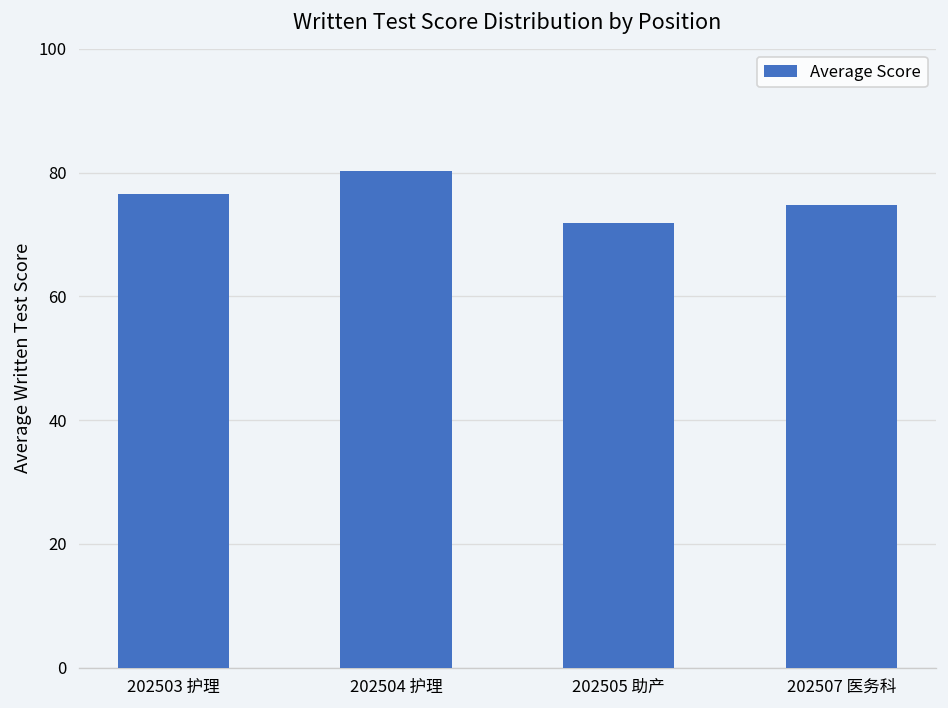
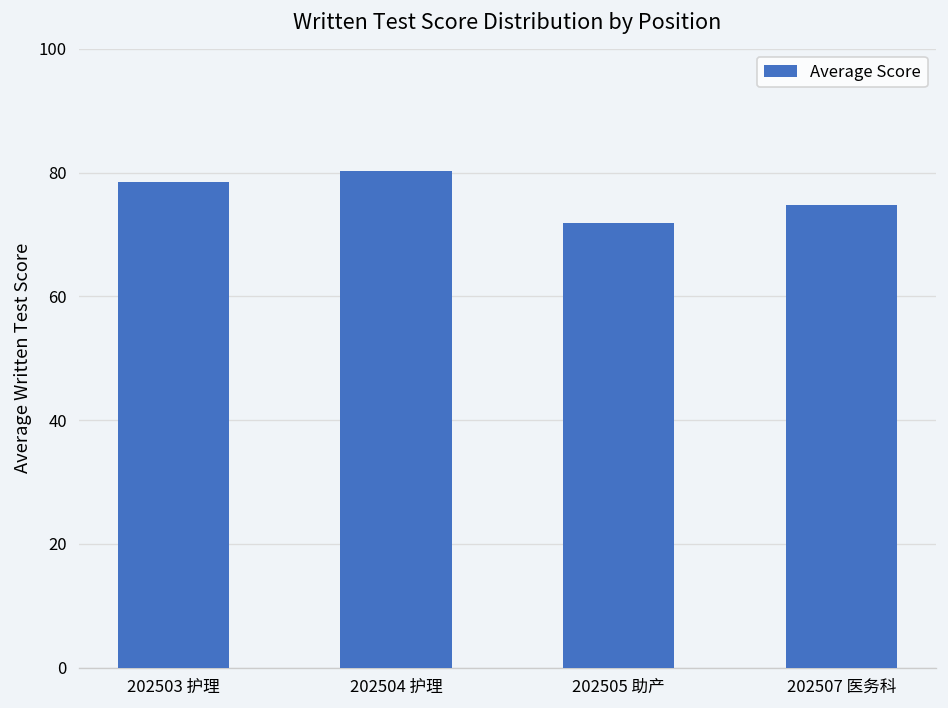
202503 护理: 77 -> 79
